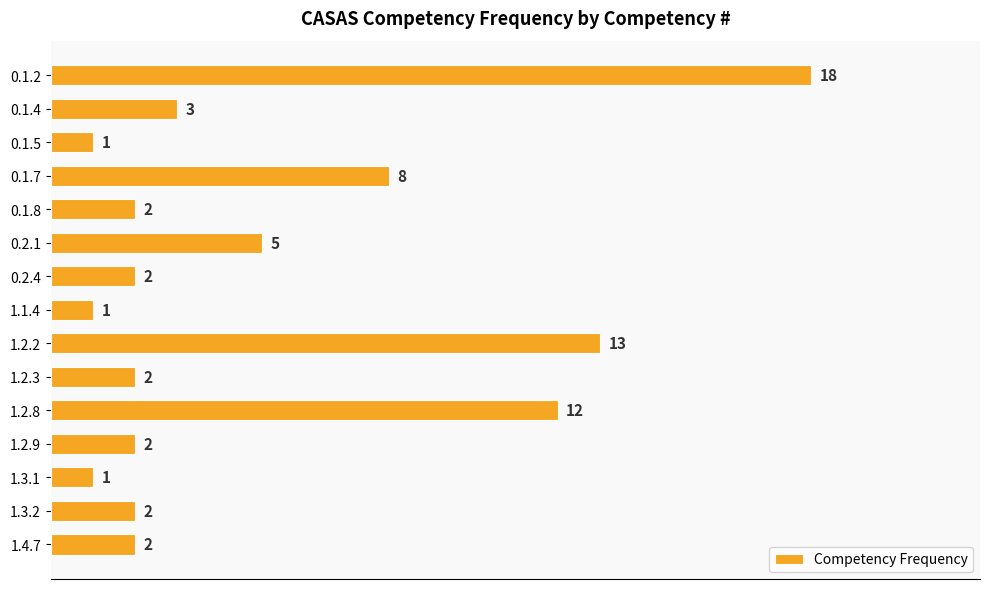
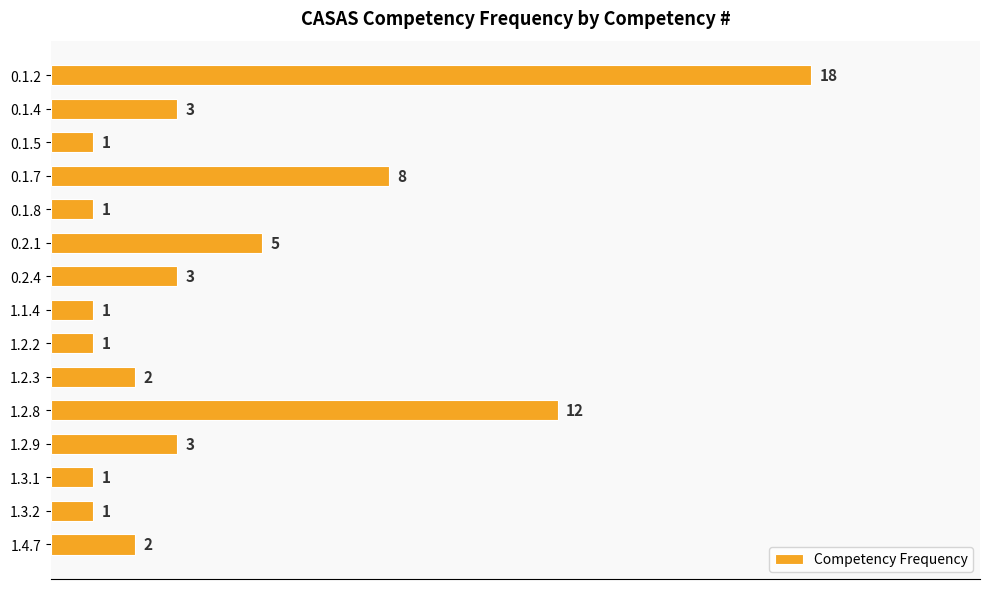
0.1.8: 2 -> 1
0.2.4: 2 -> 3
1.2.2: 13 -> 1
1.2.9: 2 -> 3
1.3.2: 2 -> 1
